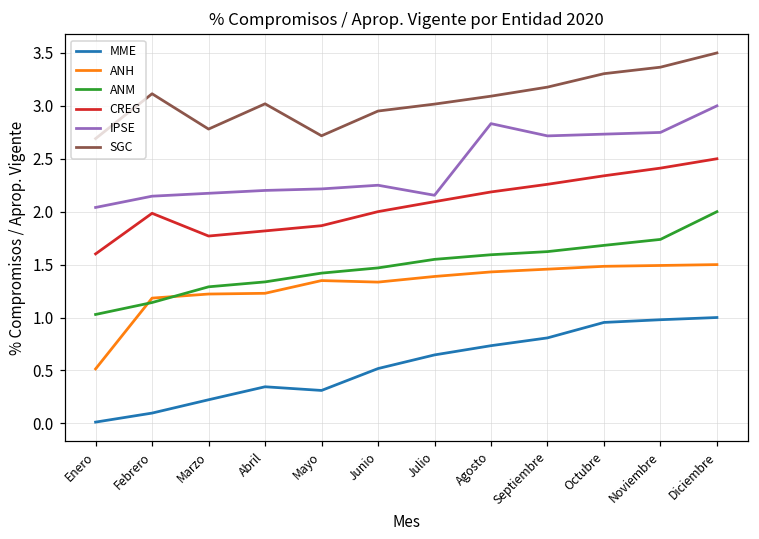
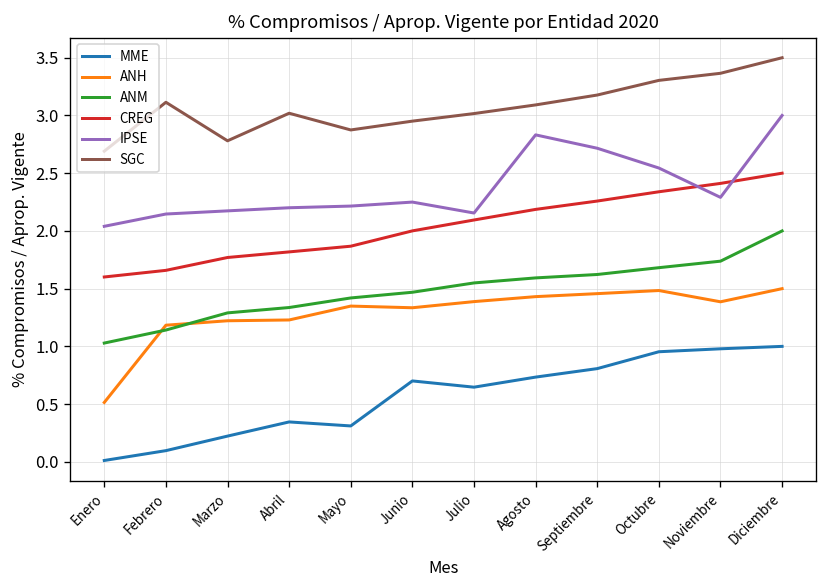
CREG, Febrero: 2.0 -> 1.7
SGC, Mayo: 2.7 -> 2.9
MME, Junio: 0.5 -> 0.7
IPSE, Octubre: 2.7 -> 2.5
ANH, Noviembre: 1.5 -> 1.4
IPSE, Noviembre: 2.7 -> 2.3
